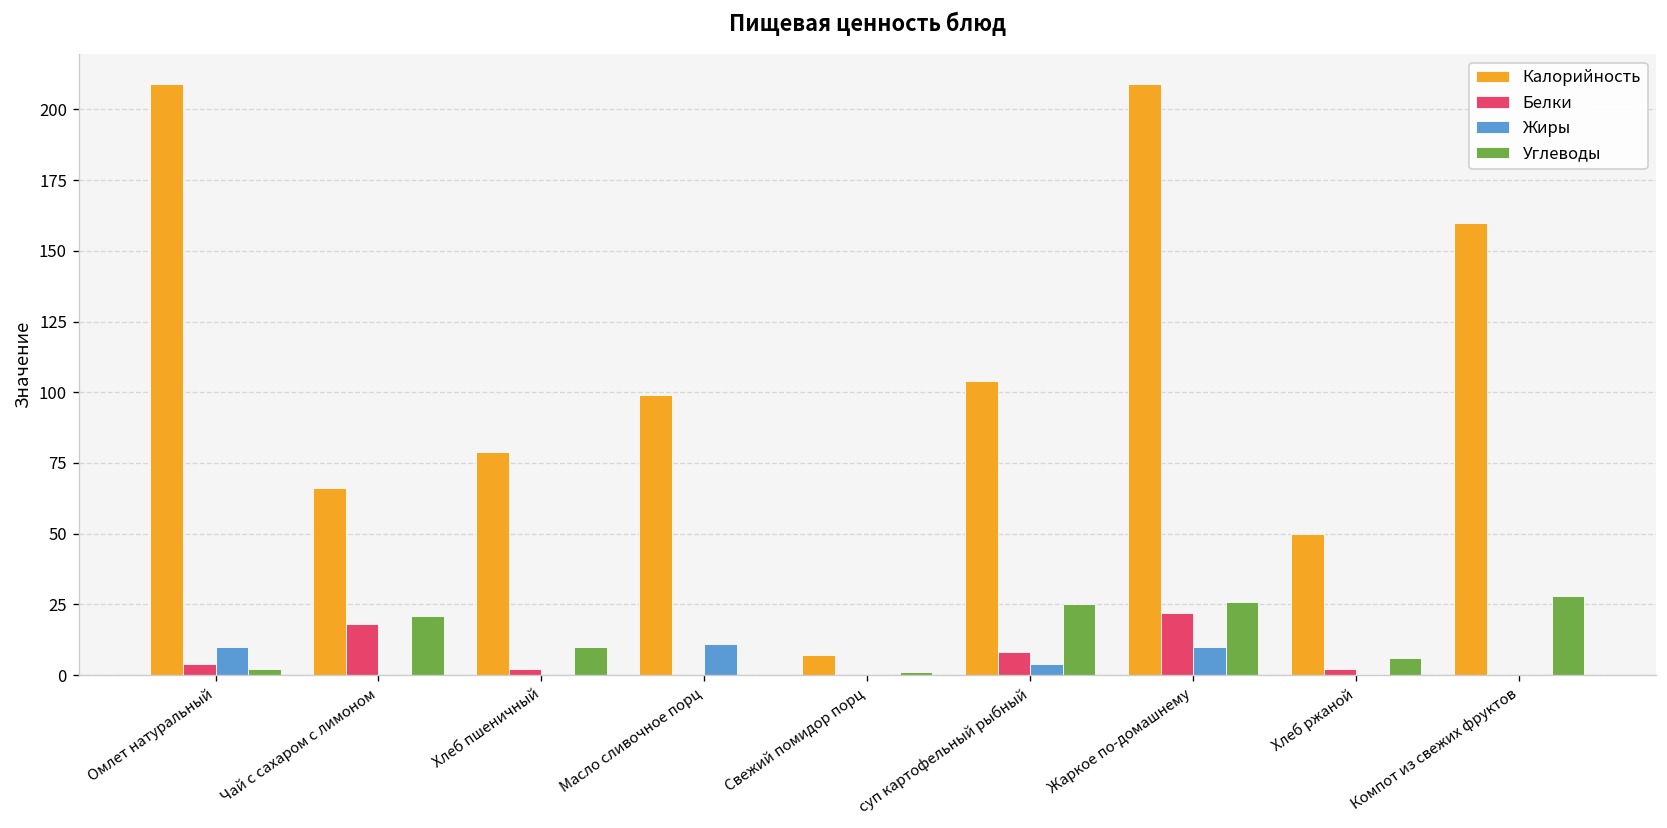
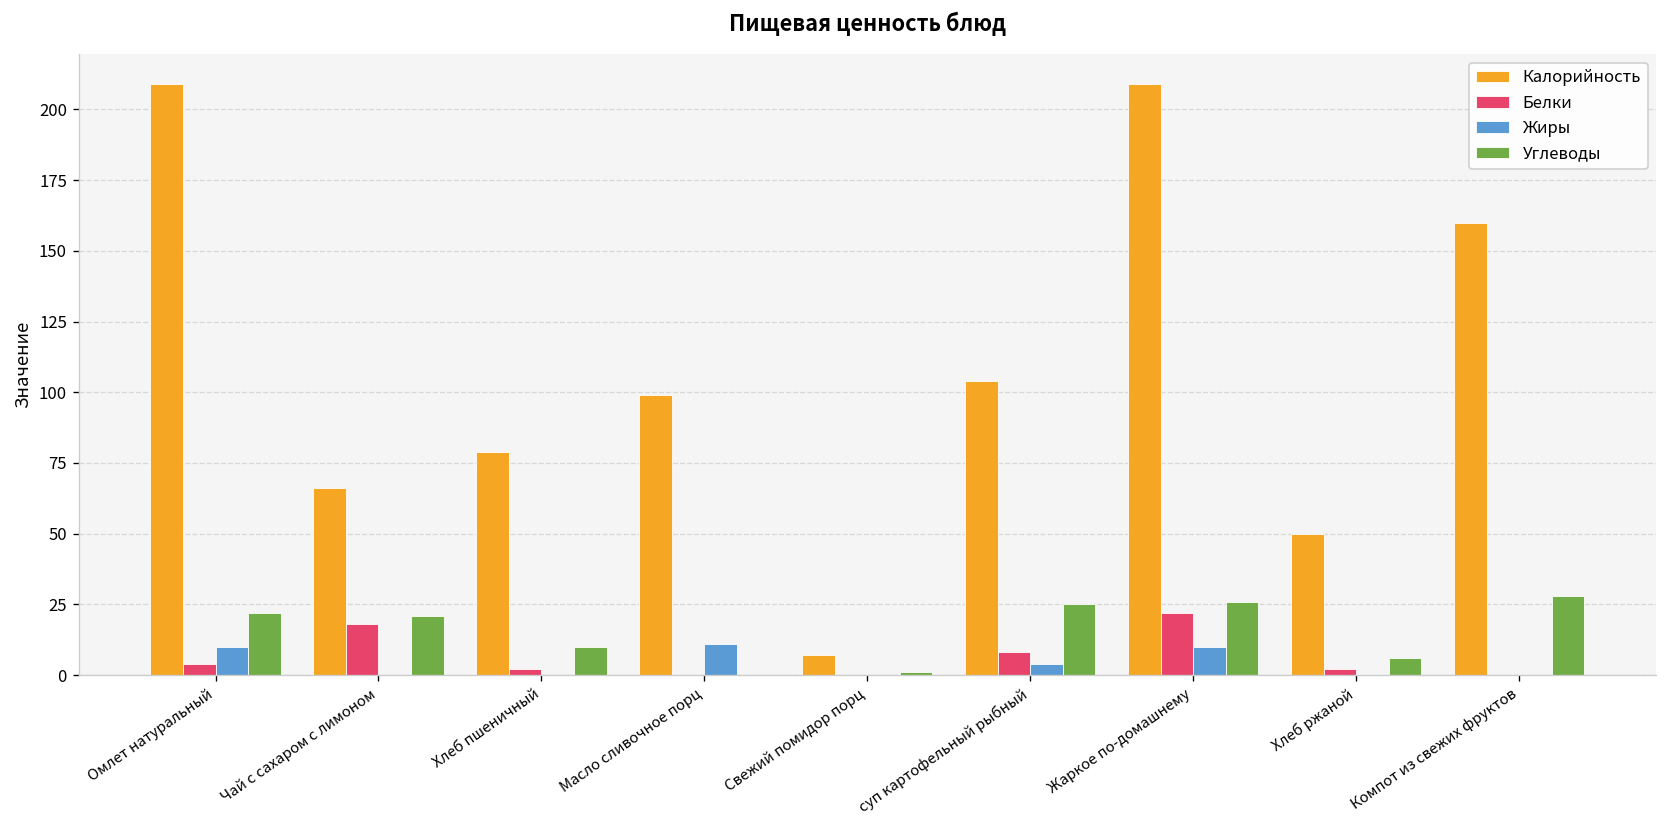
Углеводы, Омлет натуральный: 2 -> 22
